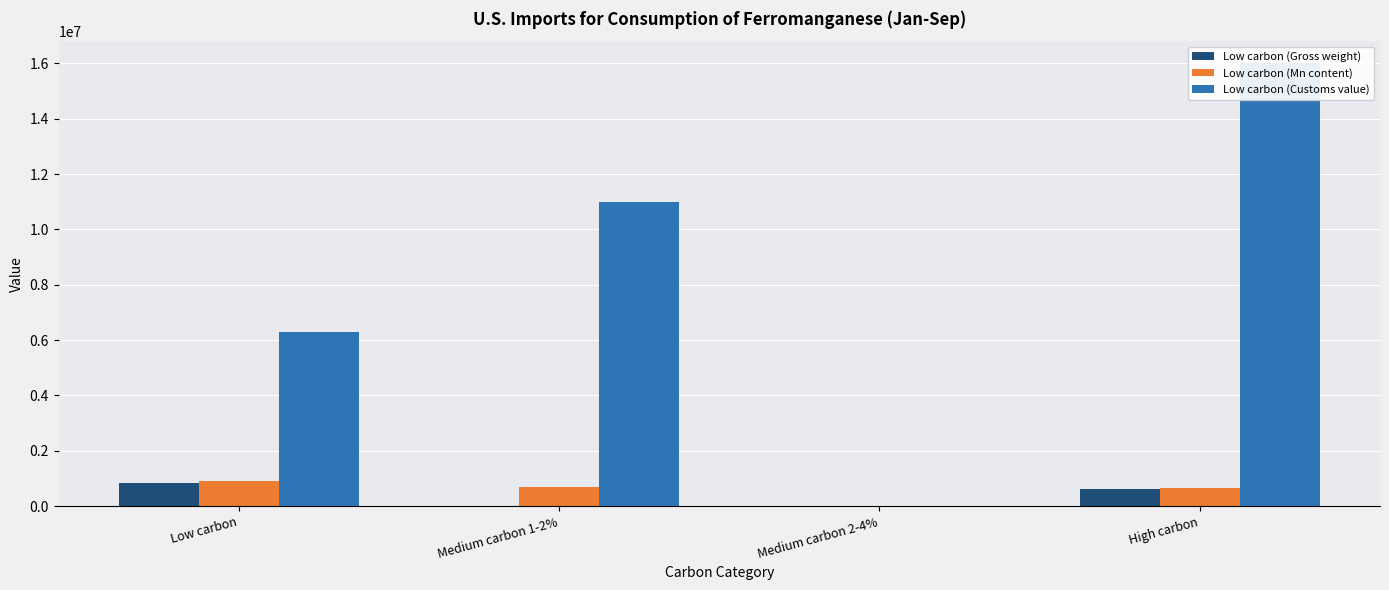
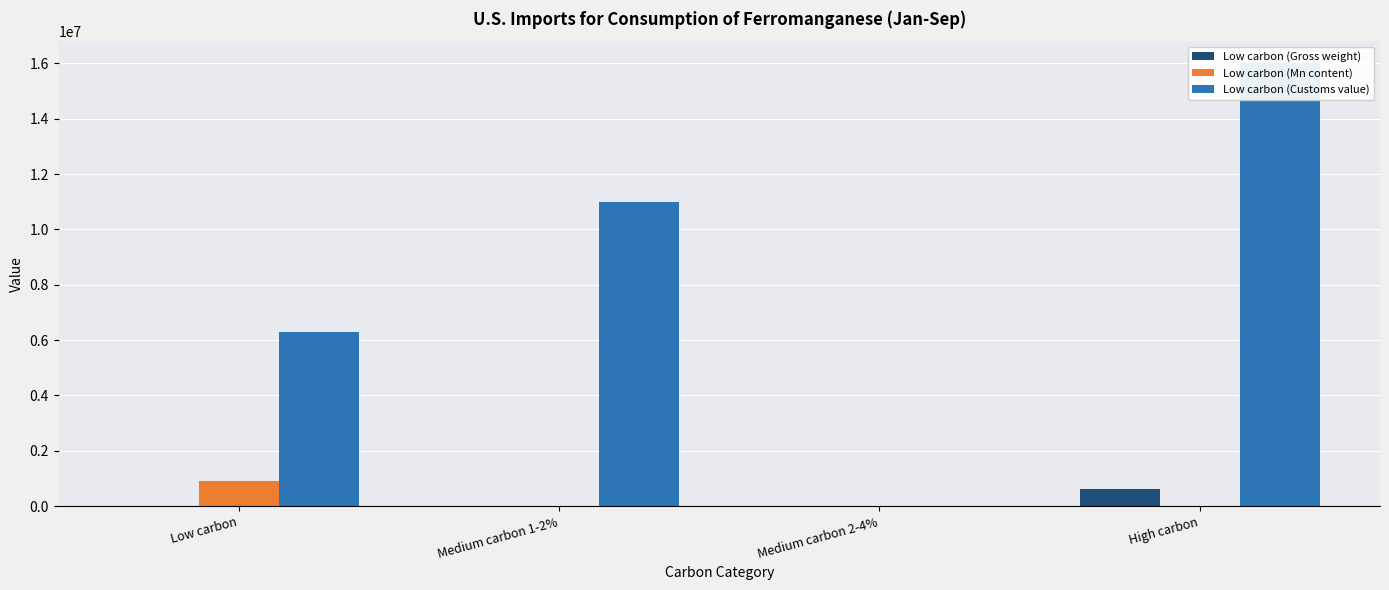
Low carbon (Gross weight), Low carbon: 800000 -> 0
Low carbon (Mn content), Medium carbon 1-2%: 700000 -> 0
Low carbon (Mn content), High carbon: 700000 -> 0
